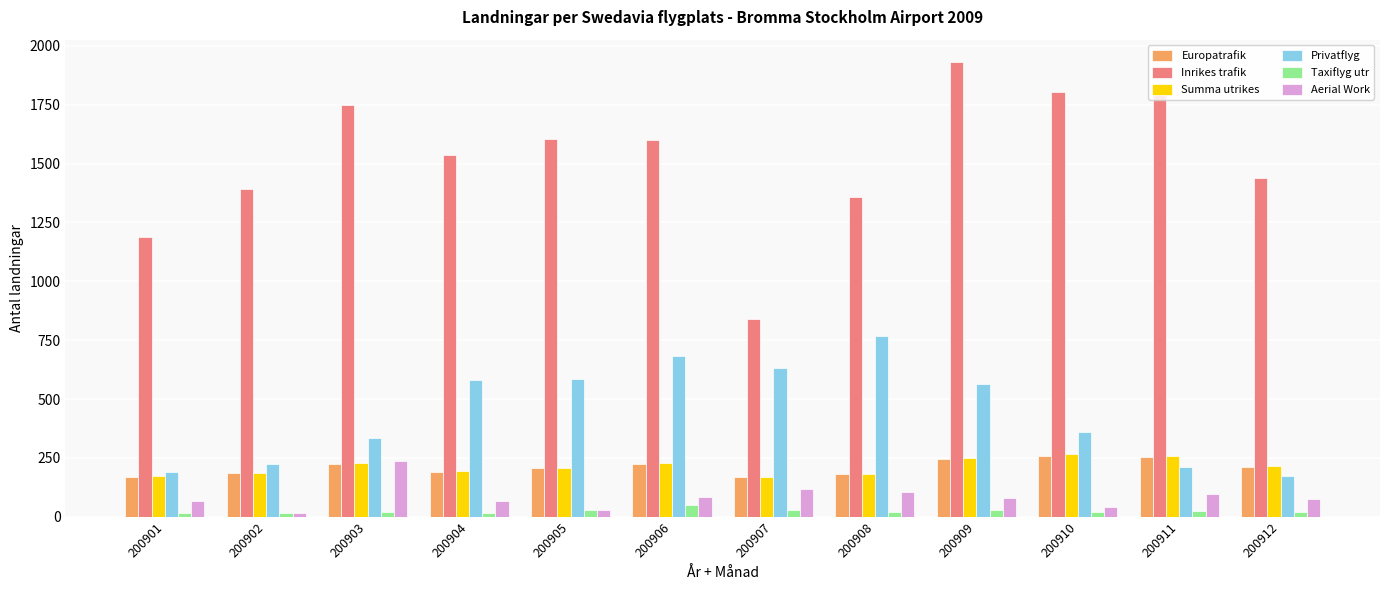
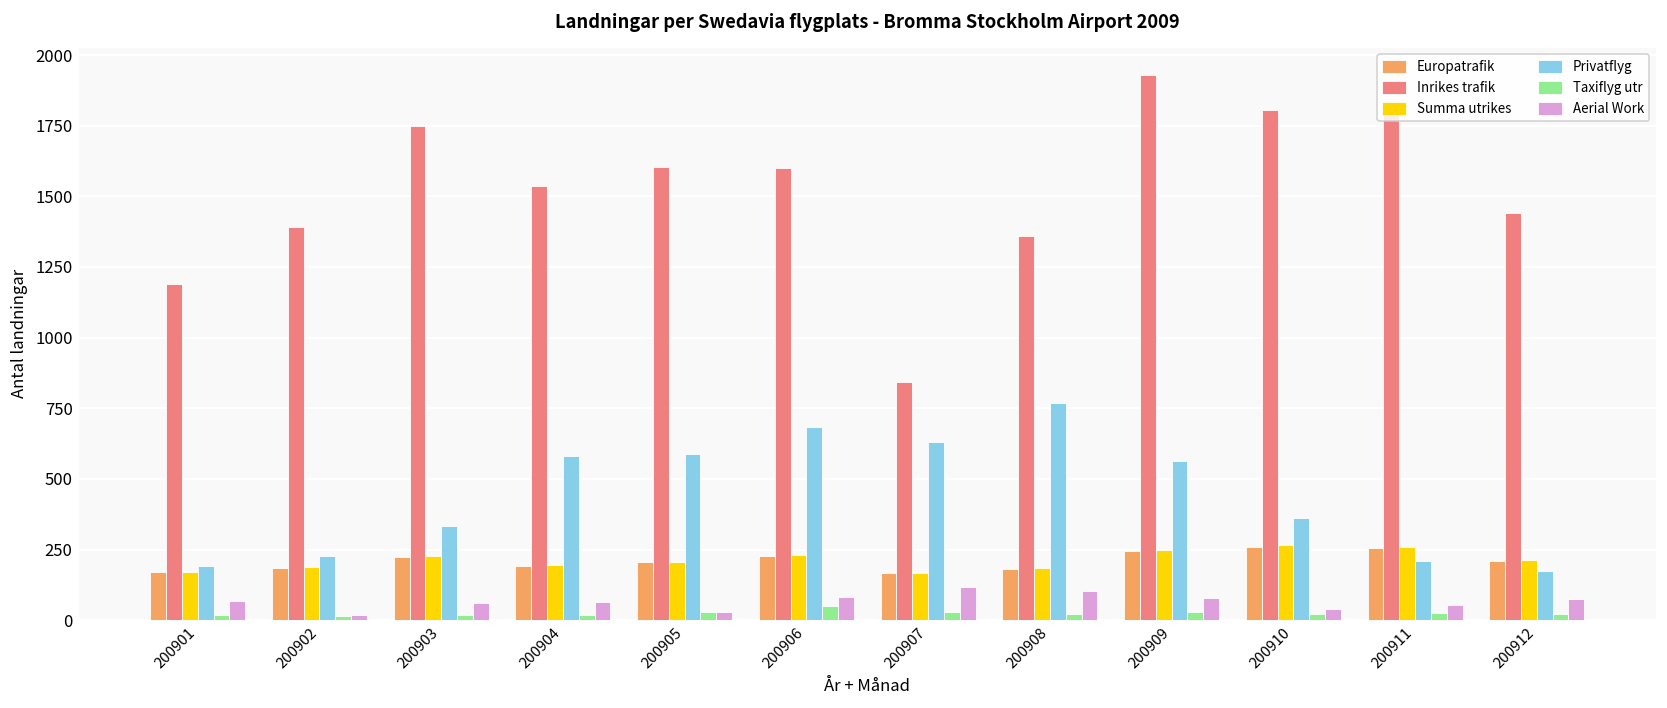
Aerial Work, 200903: 240 -> 60
Aerial Work, 200911: 100 -> 50
